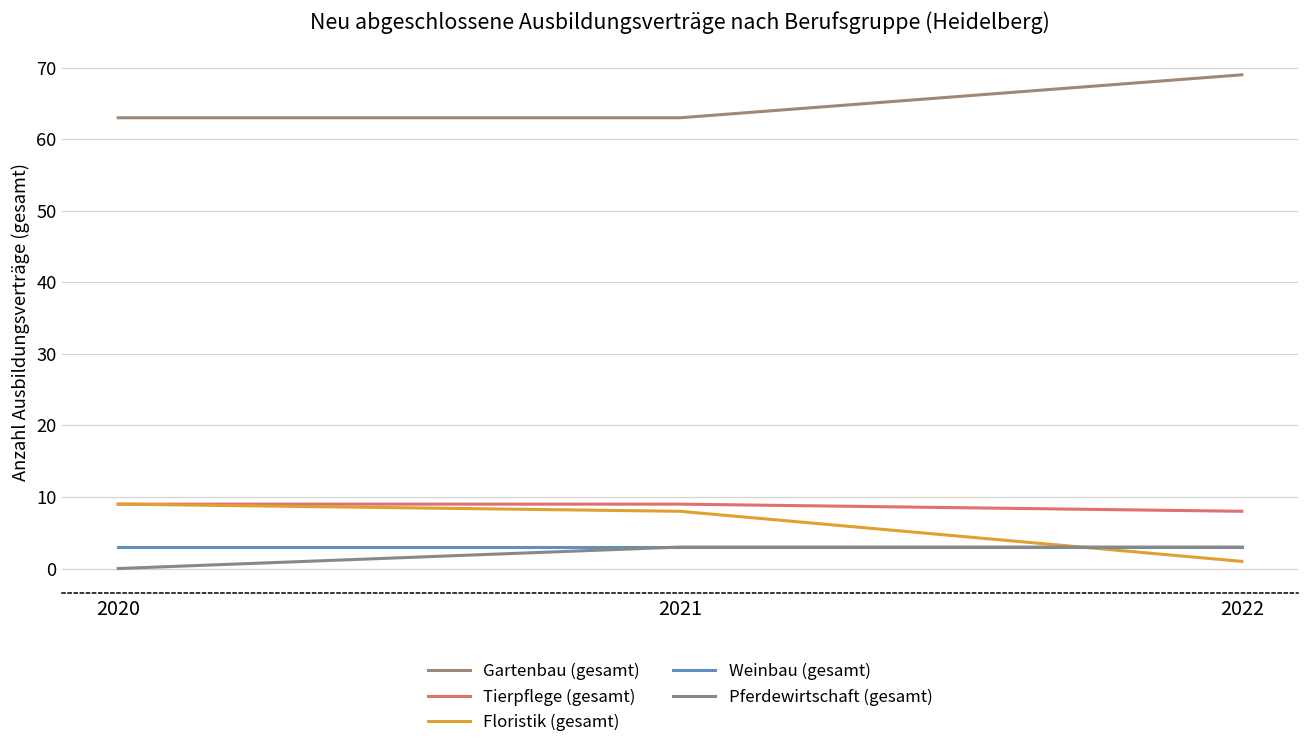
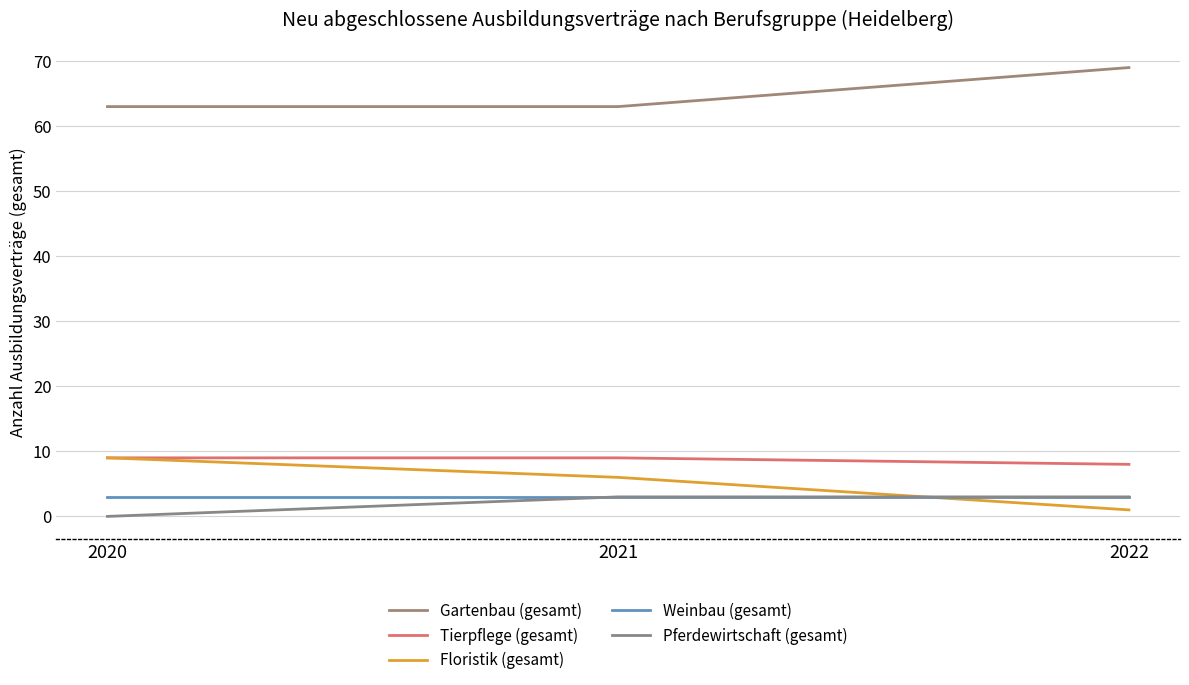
Floristik (gesamt), 2021: 8 -> 6
